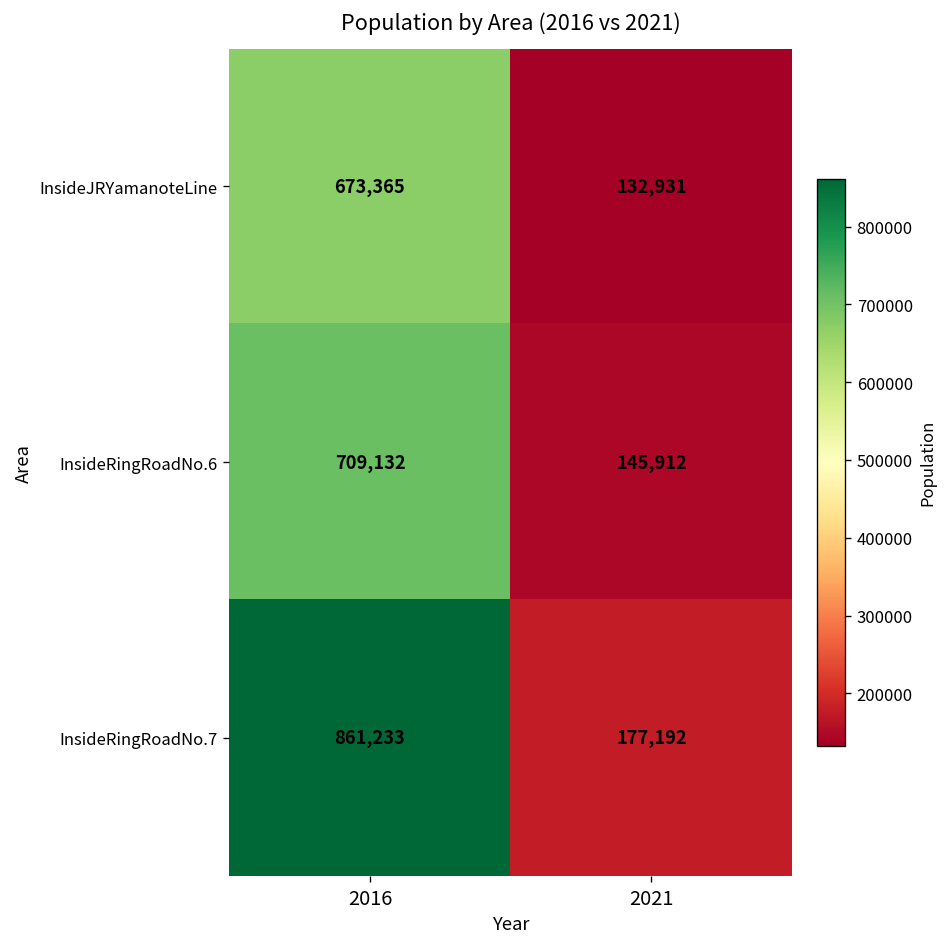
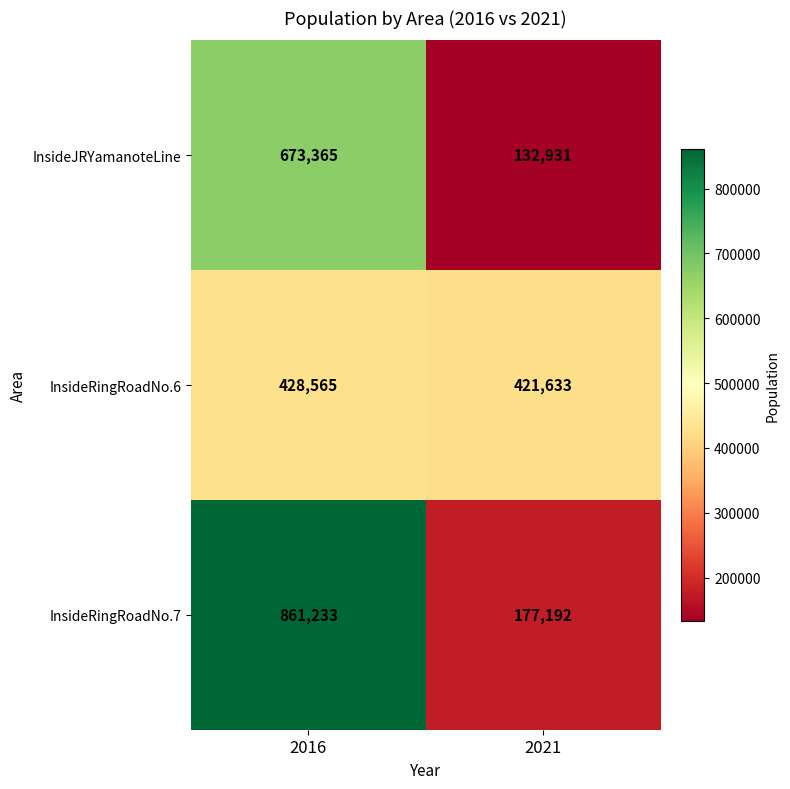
InsideRingRoadNo.6, 2016: 709,132 -> 428,565
InsideRingRoadNo.6, 2021: 145,912 -> 421,633
